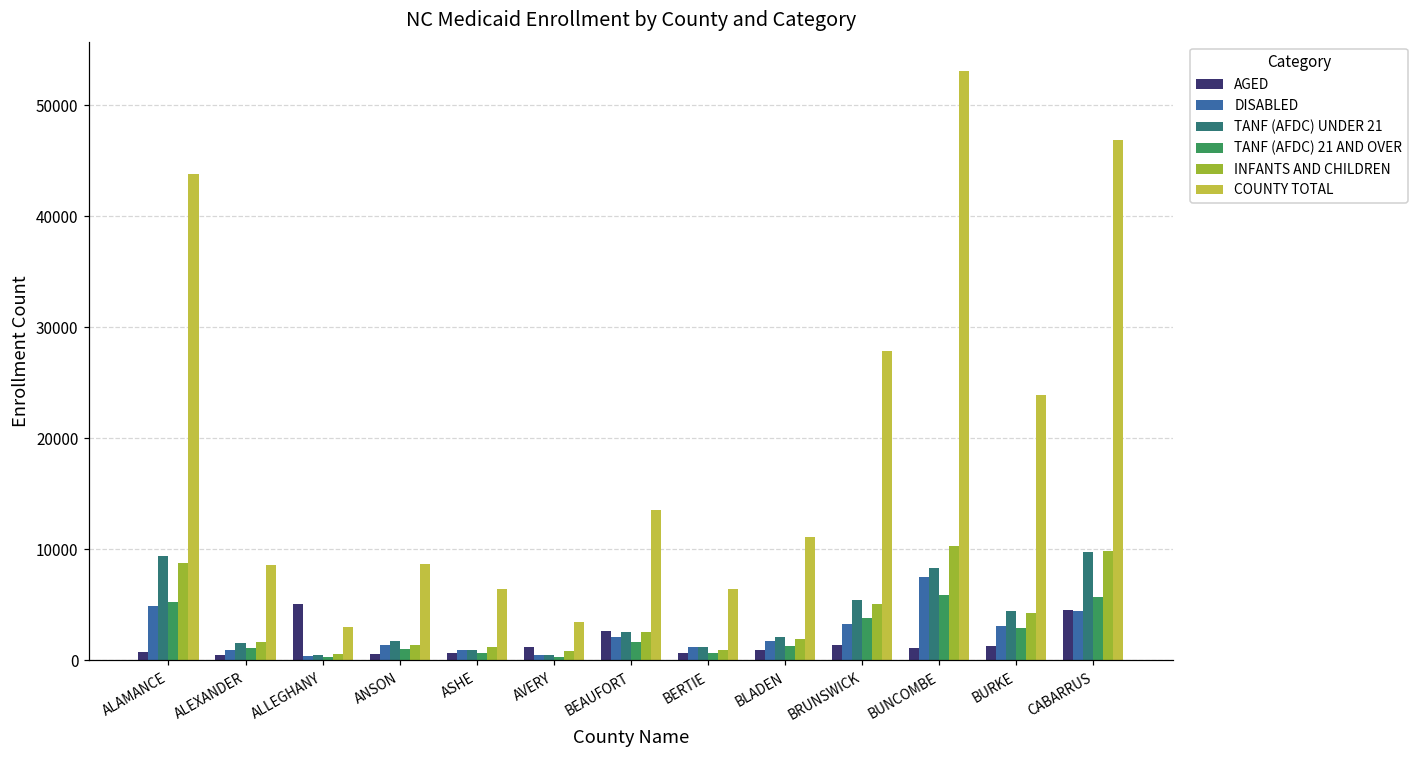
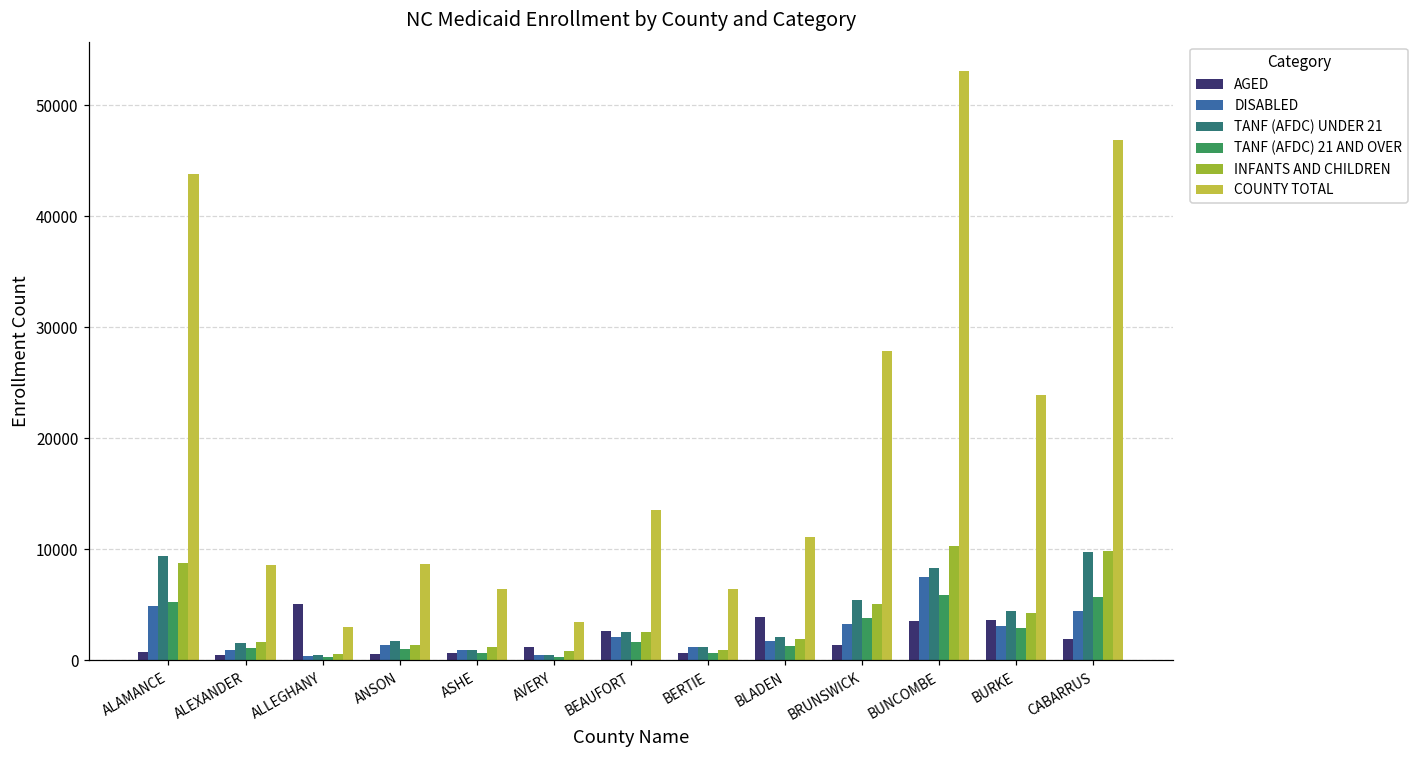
AGED, BLADEN: 900 -> 3900
AGED, BUNCOMBE: 1100 -> 3600
AGED, BURKE: 1300 -> 3600
AGED, CABARRUS: 4600 -> 2000
